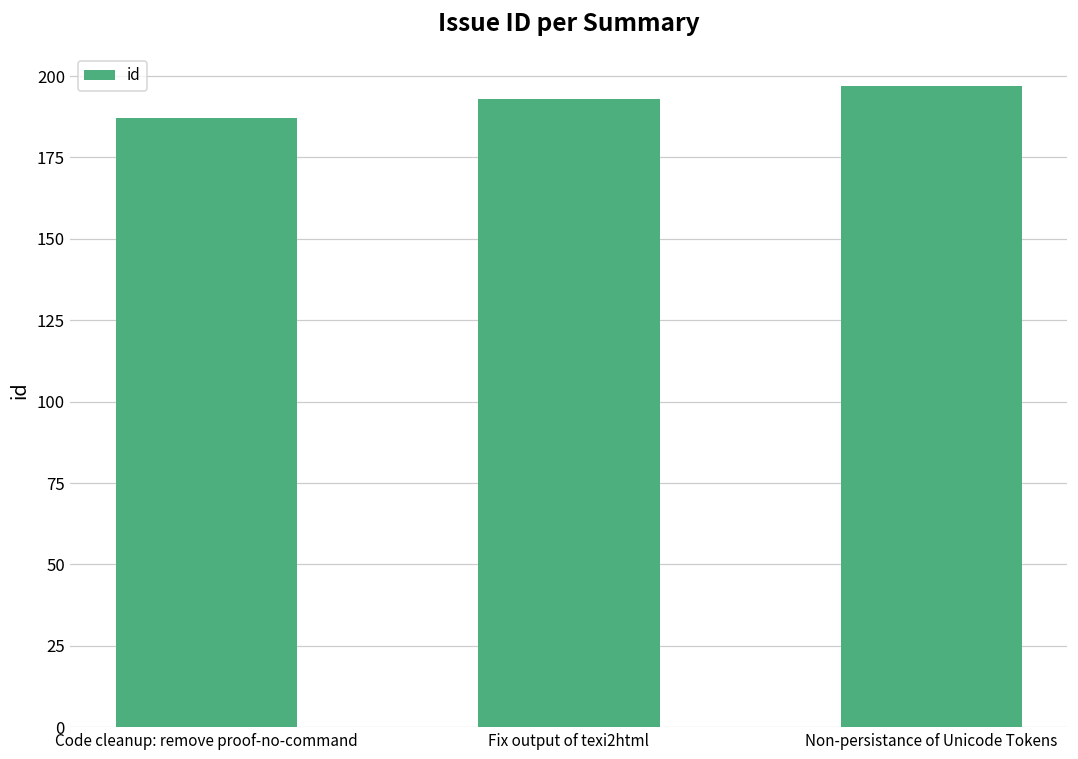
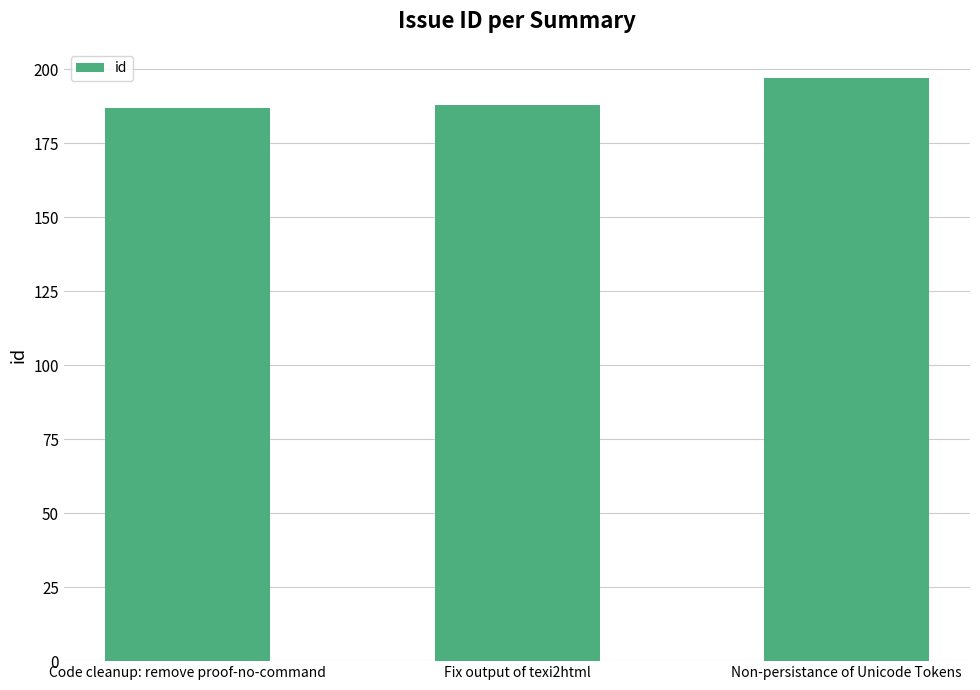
Fix output of texi2html: 193 -> 188
